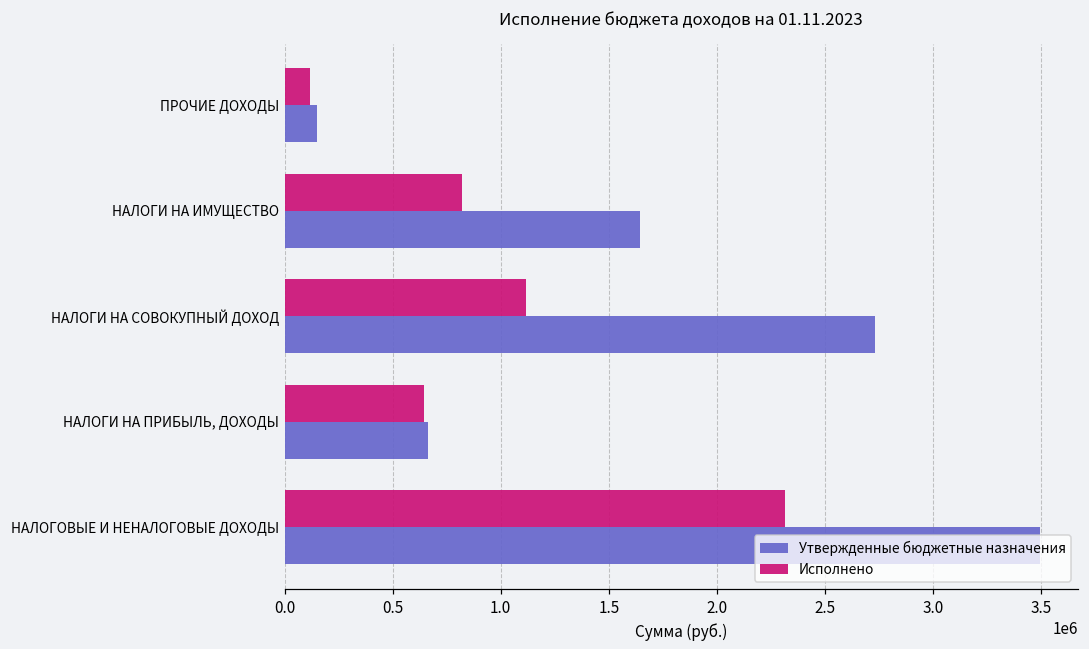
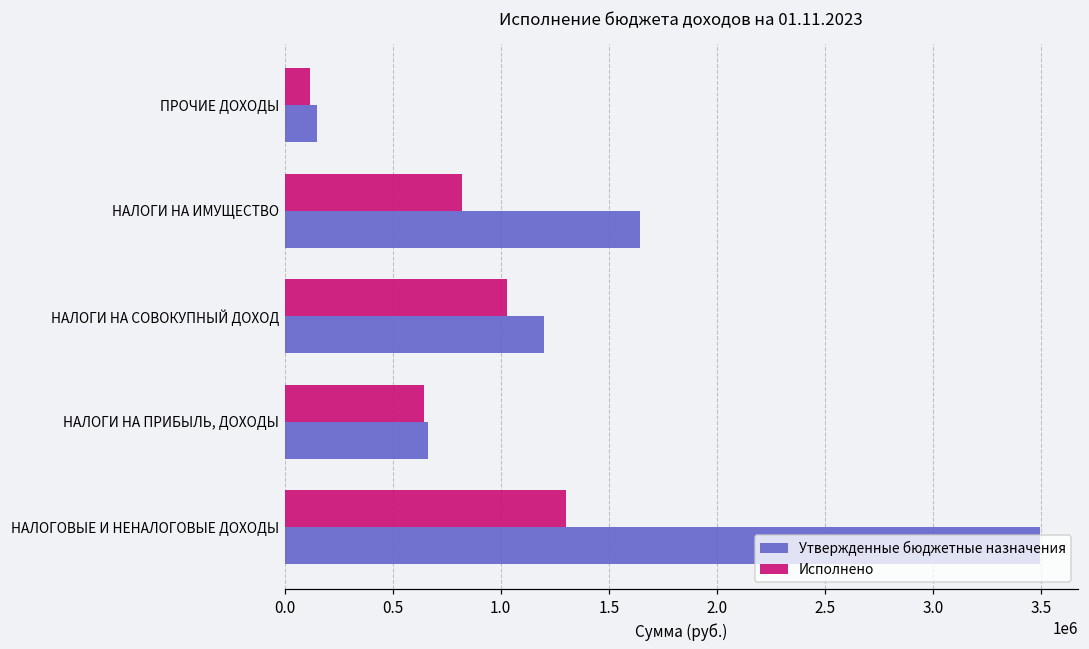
Исполнено, НАЛОГИ НА СОВОКУПНЫЙ ДОХОД: 1120000 -> 1030000
Утвержденные бюджетные назначения, НАЛОГИ НА СОВОКУПНЫЙ ДОХОД: 2730000 -> 1200000
Исполнено, НАЛОГОВЫЕ И НЕНАЛОГОВЫЕ ДОХОДЫ: 2310000 -> 1300000
